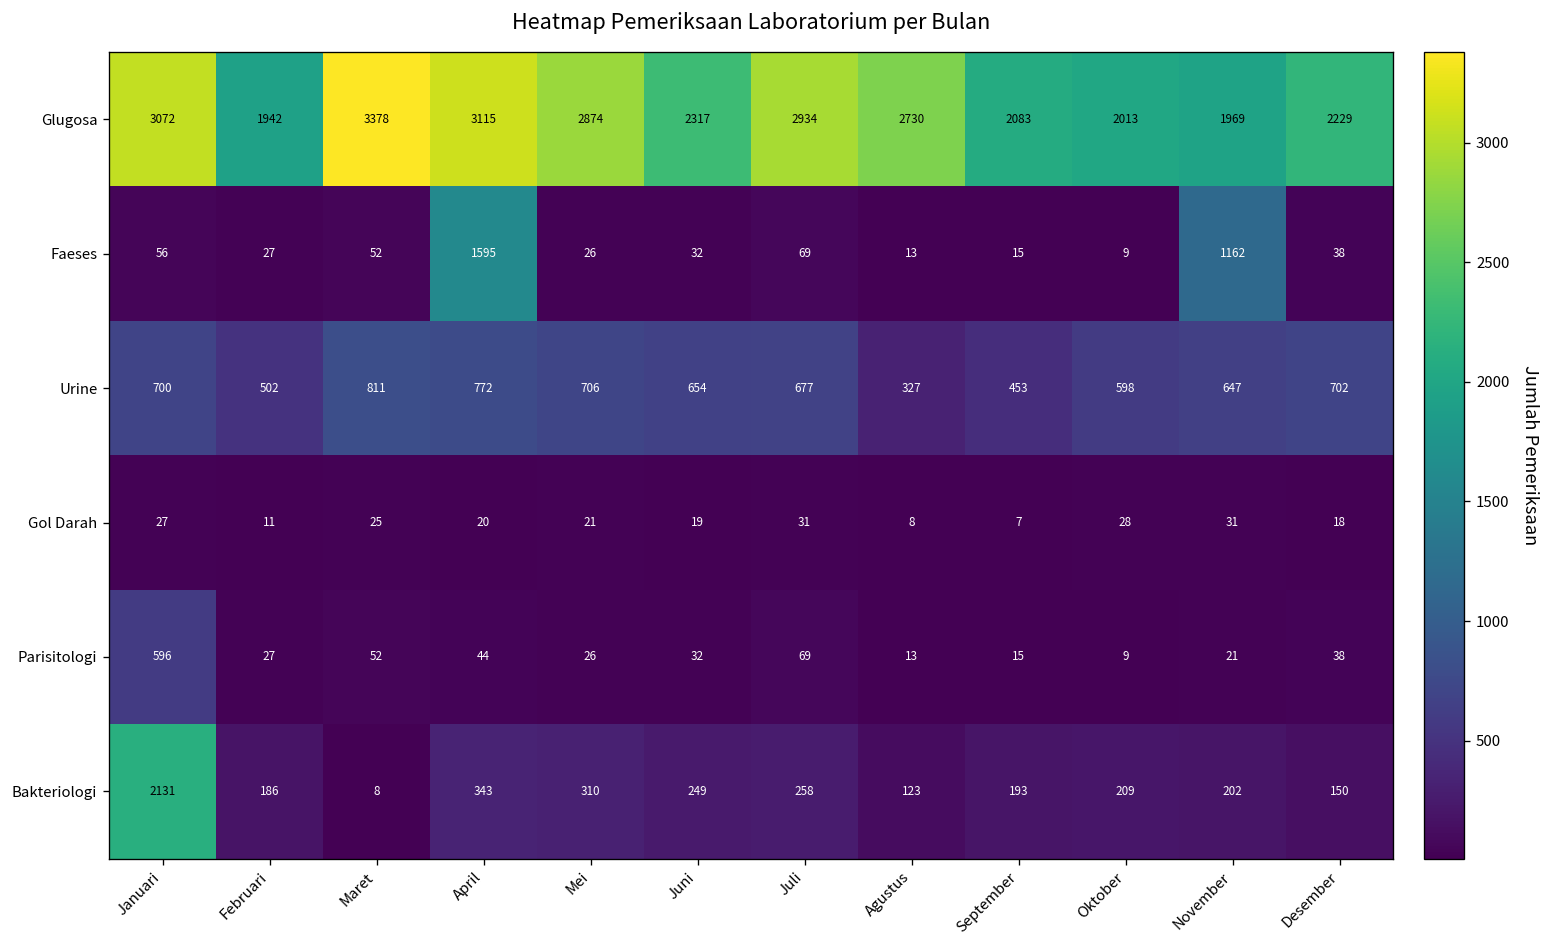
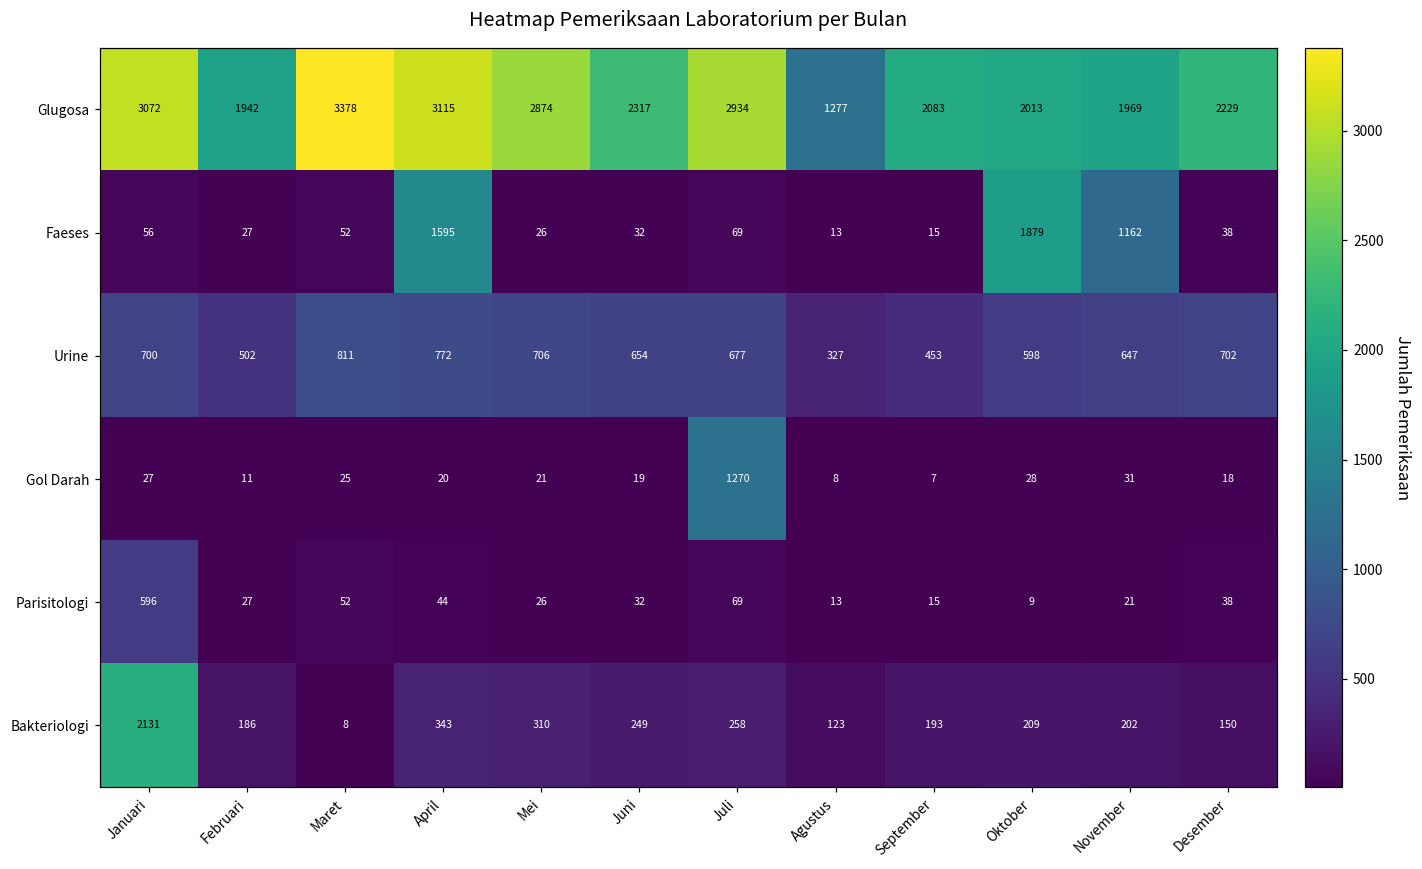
Glugosa, Agustus: 2730 -> 1277
Faeses, Oktober: 9 -> 1879
Gol Darah, Juli: 31 -> 1270
